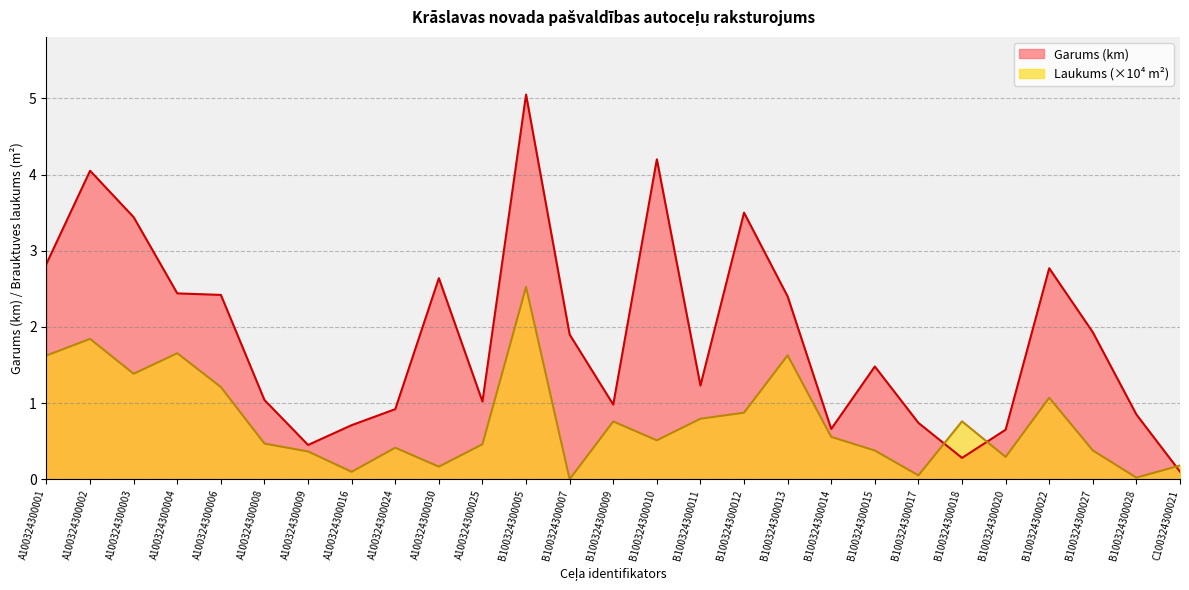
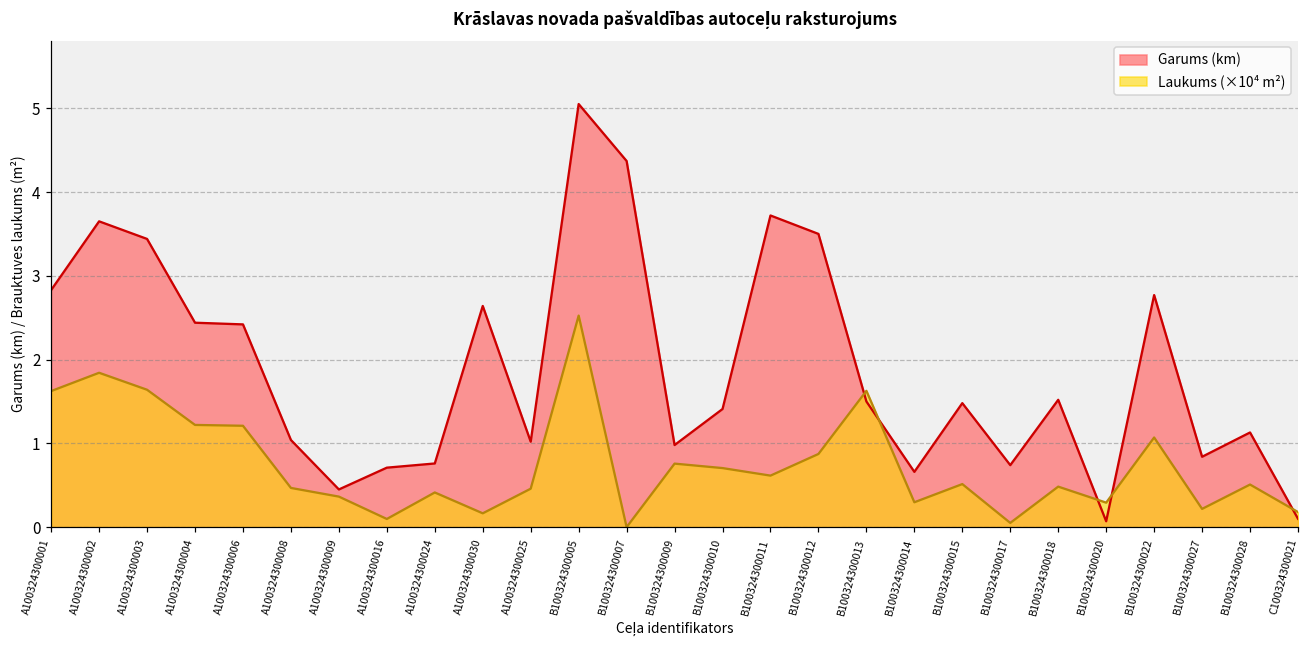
Garums (km), A100324300002: 4.1 -> 3.7
Laukums (×10⁴ m²), A100324300003: 1.4 -> 1.6
Laukums (×10⁴ m²), A100324300004: 1.7 -> 1.2
Garums (km), A100324300024: 0.9 -> 0.8
Garums (km), B100324300007: 1.9 -> 4.4
Garums (km), B100324300010: 4.2 -> 1.4
Laukums (×10⁴ m²), B100324300010: 0.5 -> 0.7
Garums (km), B100324300011: 1.2 -> 3.7
Laukums (×10⁴ m²), B100324300011: 0.8 -> 0.6
Garums (km), B100324300013: 2.4 -> 1.5
Laukums (×10⁴ m²), B100324300014: 0.6 -> 0.3
Laukums (×10⁴ m²), B100324300015: 0.4 -> 0.5
Garums (km), B100324300018: 0.3 -> 1.5
Laukums (×10⁴ m²), B100324300018: 0.8 -> 0.5
Garums (km), B100324300020: 0.7 -> 0.1
Garums (km), B100324300027: 1.9 -> 0.8
Laukums (×10⁴ m²), B100324300027: 0.4 -> 0.2
Garums (km), B100324300028: 0.9 -> 1.1
Laukums (×10⁴ m²), B100324300028: 0.0 -> 0.5
